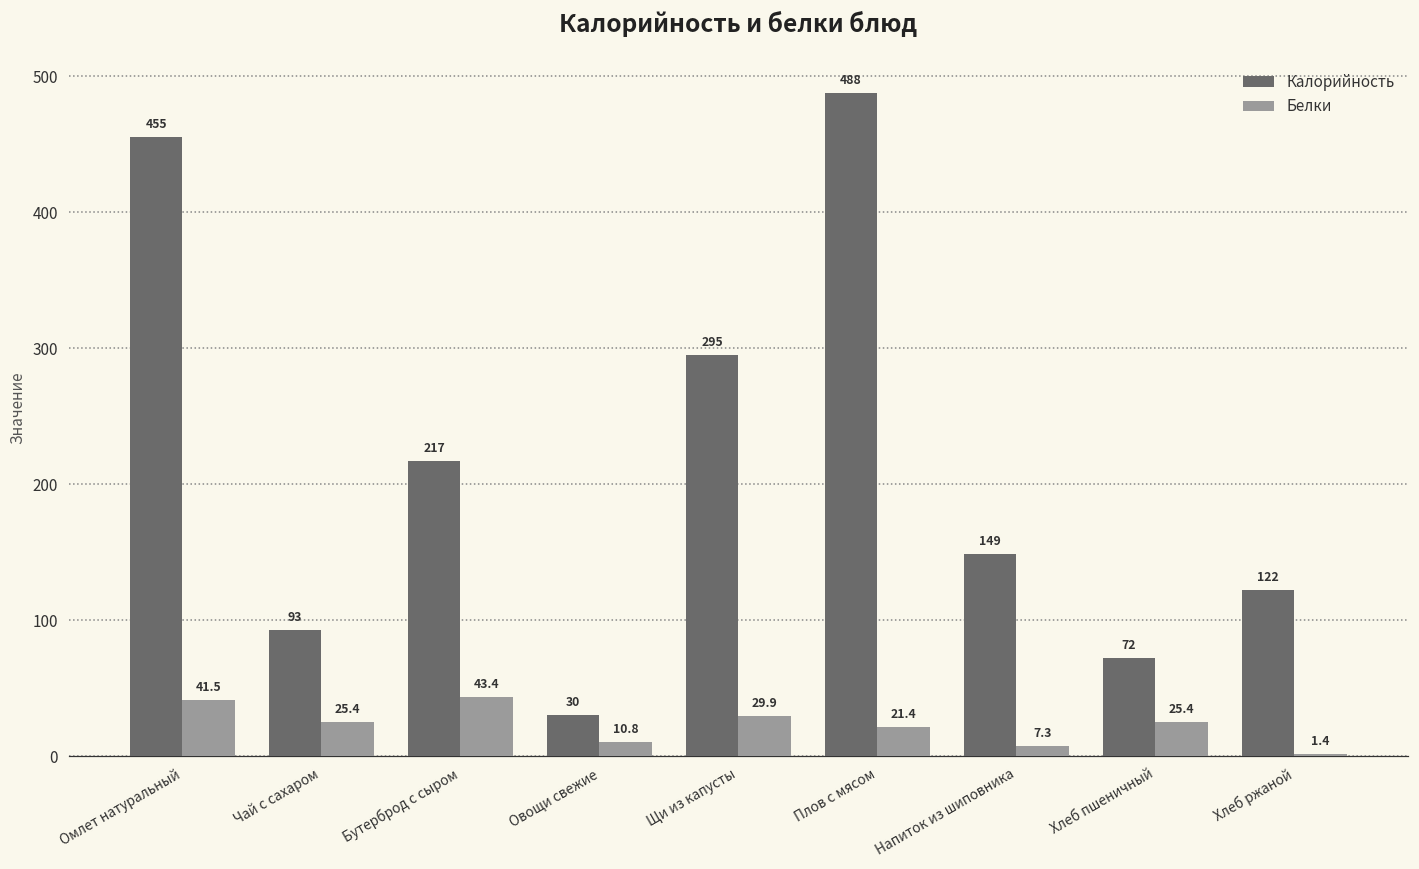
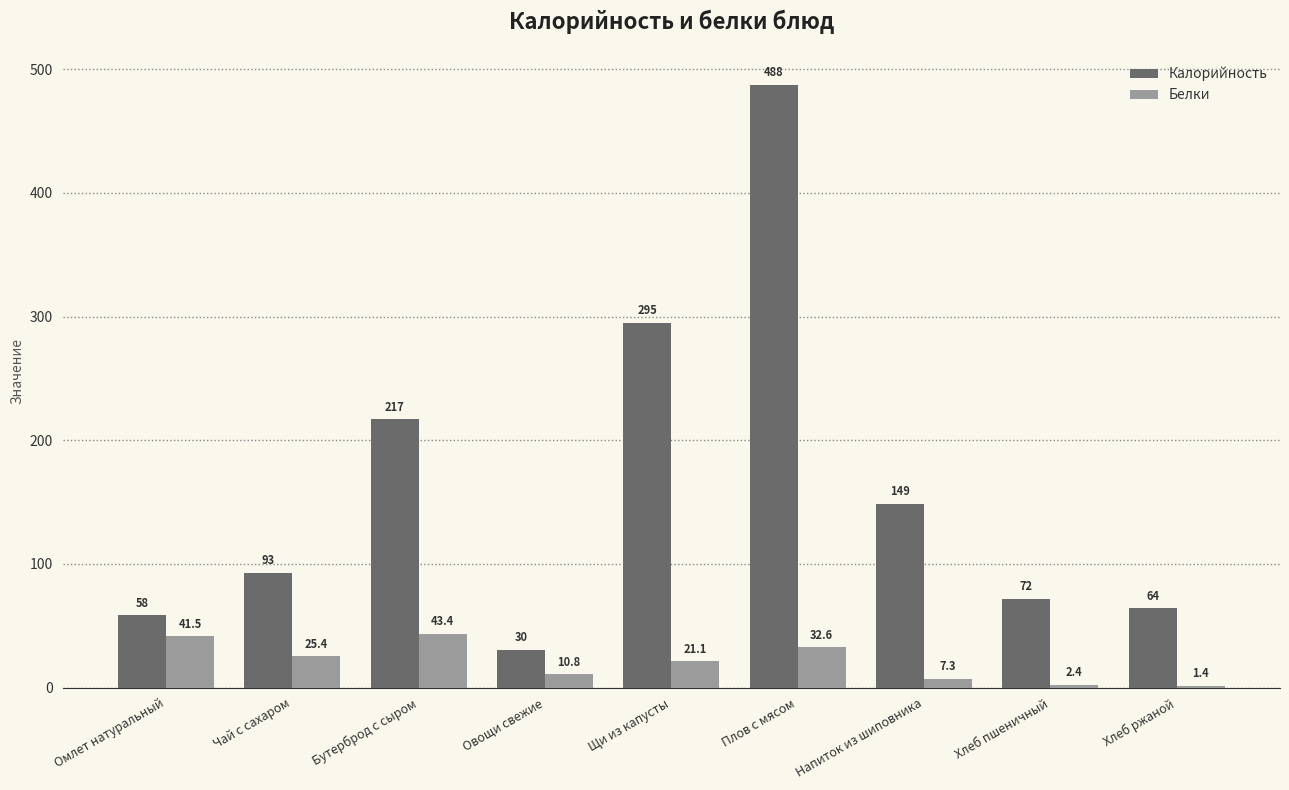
Калорийность, Омлет натуральный: 455 -> 58
Белки, Щи из капусты: 29.9 -> 21.1
Белки, Плов с мясом: 21.4 -> 32.6
Белки, Хлеб пшеничный: 25.4 -> 2.4
Калорийность, Хлеб ржаной: 122 -> 64
